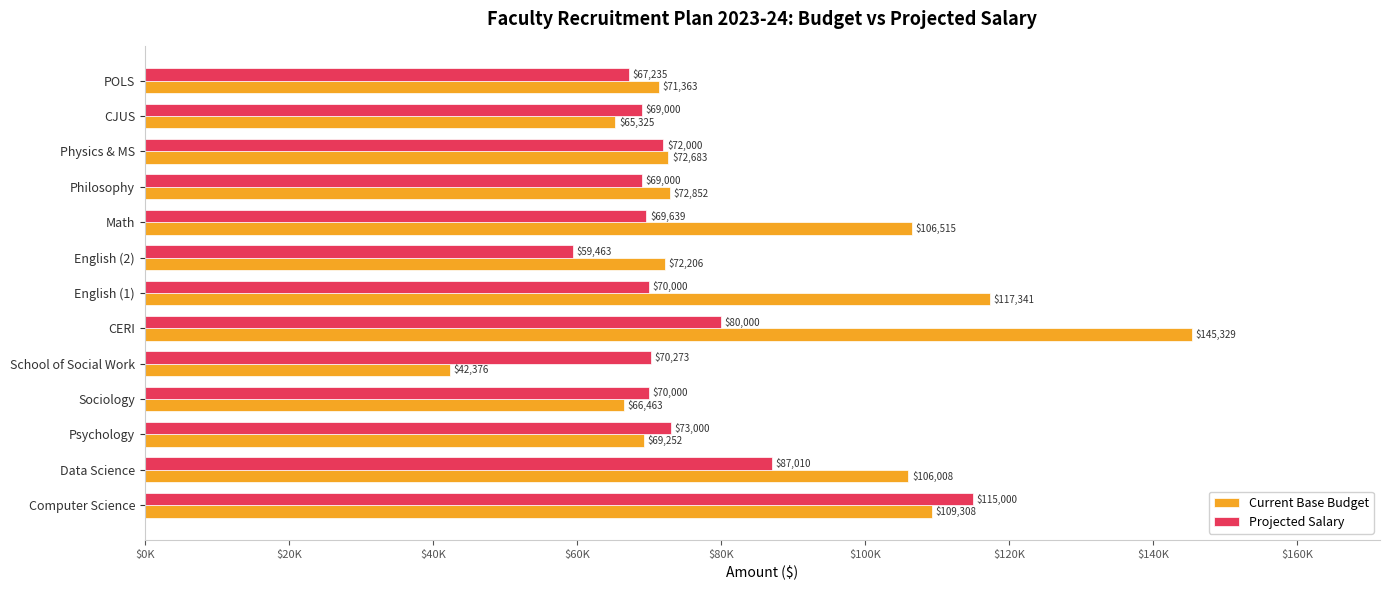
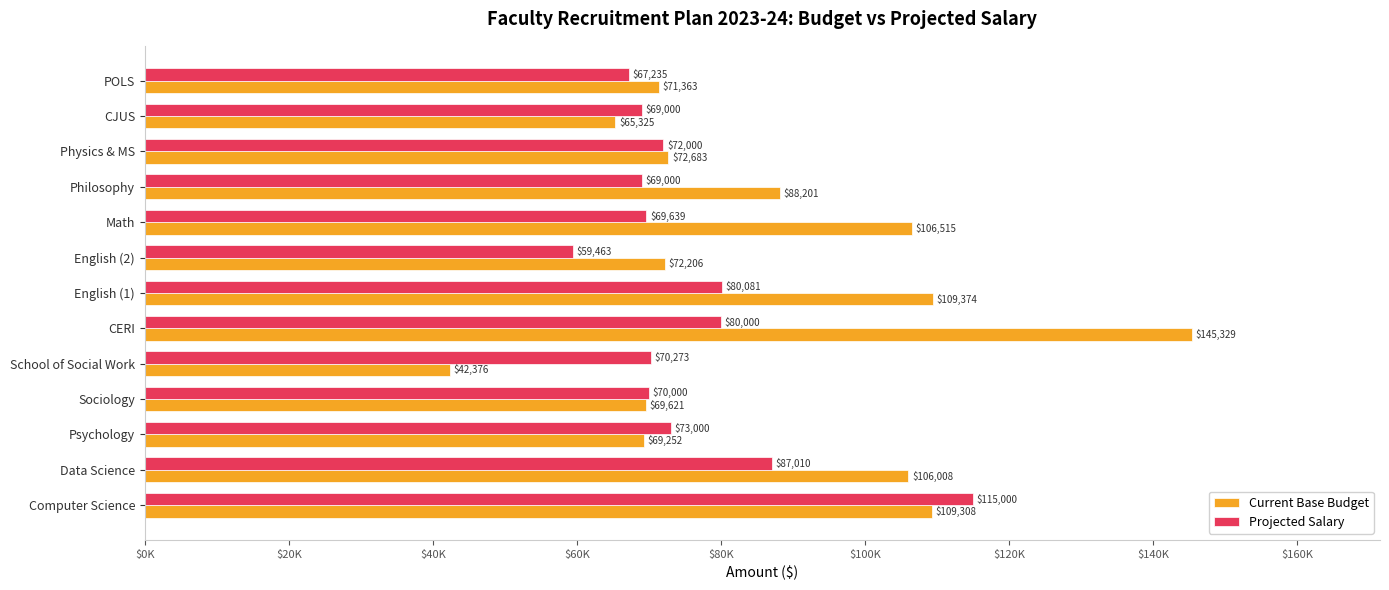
Current Base Budget, Philosophy: $72,852 -> $88,201
Projected Salary, English (1): $70,000 -> $80,081
Current Base Budget, English (1): $117,341 -> $109,374
Current Base Budget, Sociology: $66,463 -> $69,621
